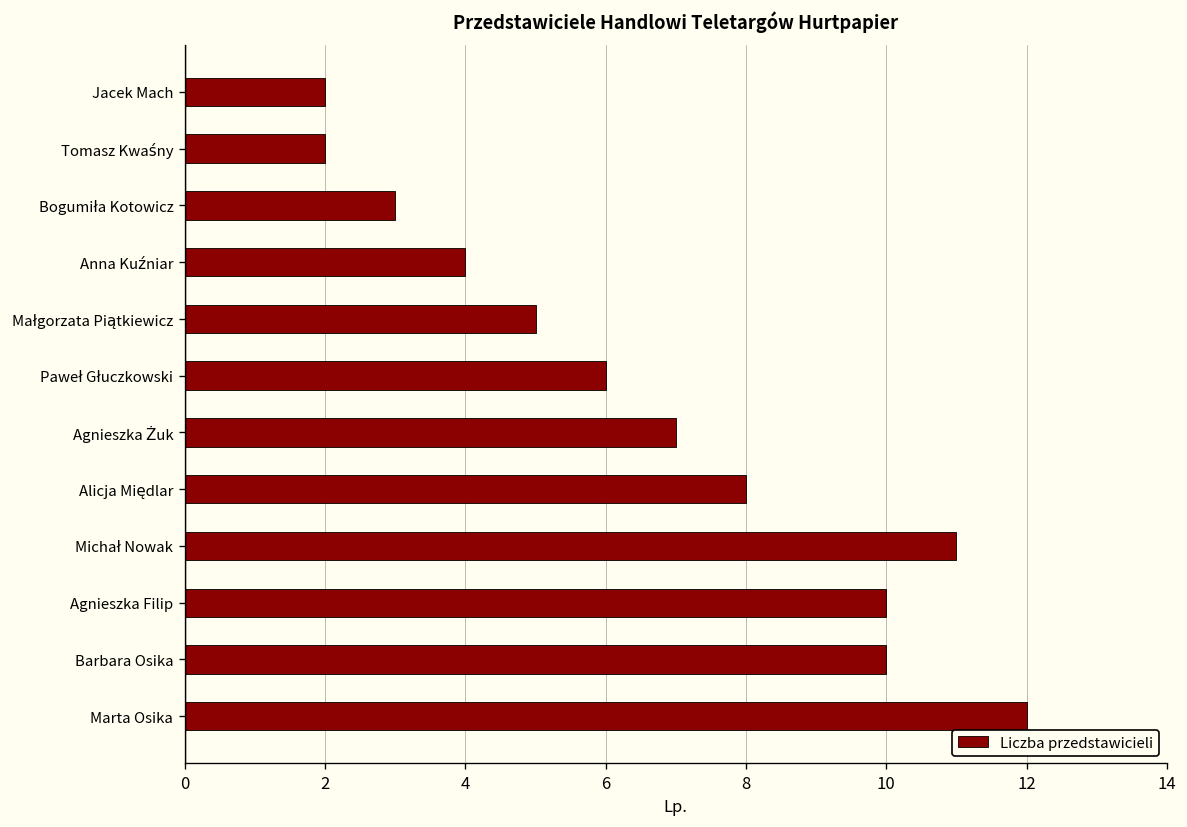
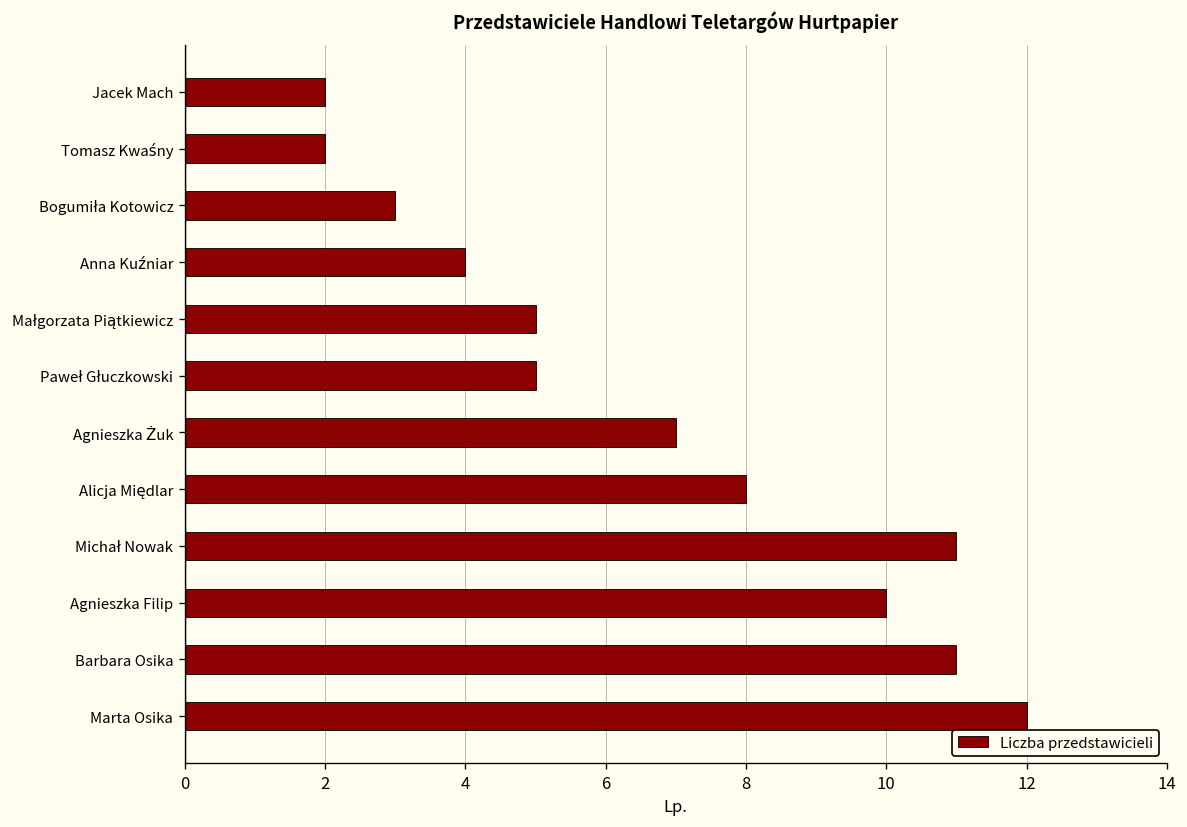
Paweł Głuczkowski: 6 -> 5
Barbara Osika: 10 -> 11
